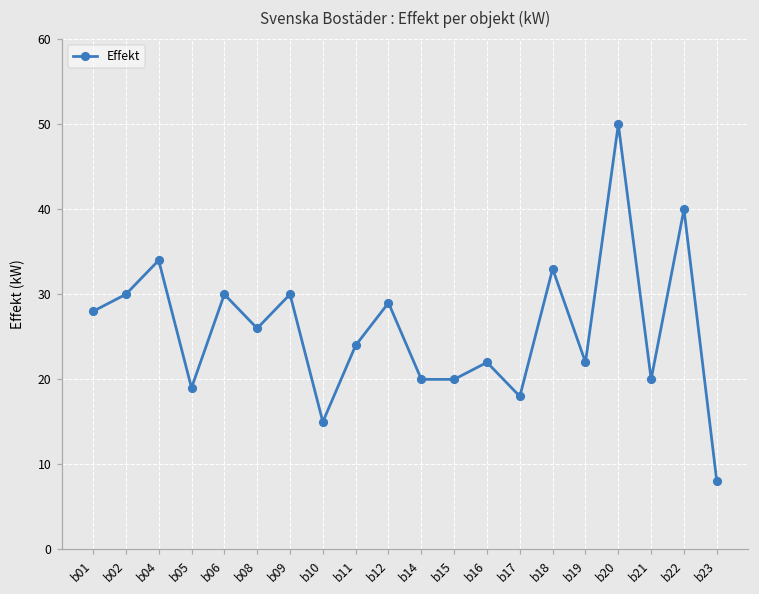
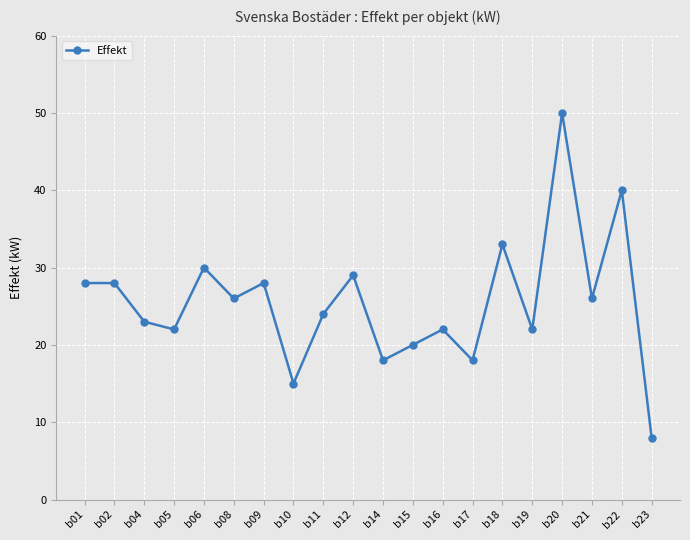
b02: 30 -> 28
b04: 34 -> 23
b05: 19 -> 22
b09: 30 -> 28
b14: 20 -> 18
b21: 20 -> 26
